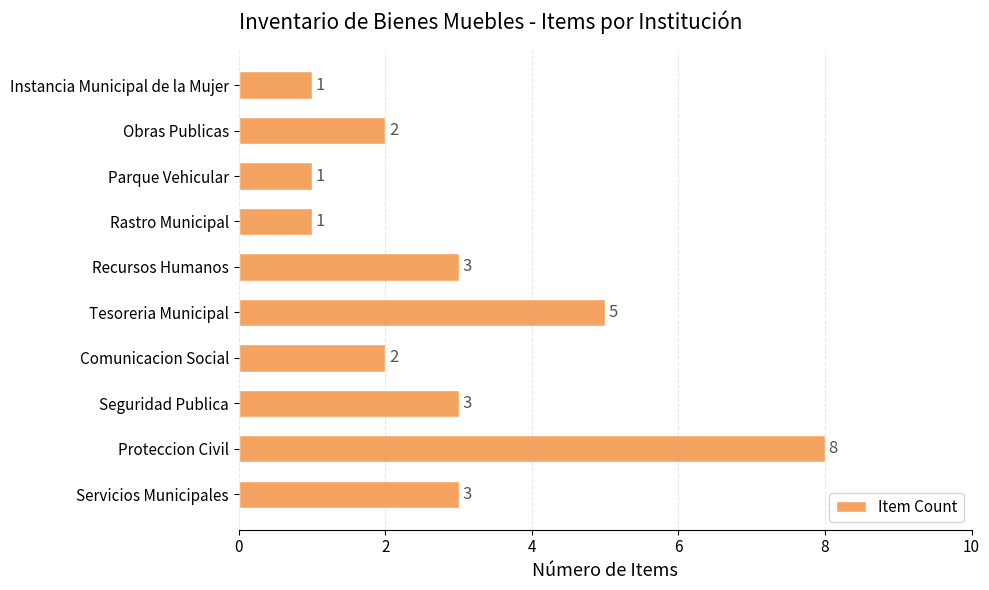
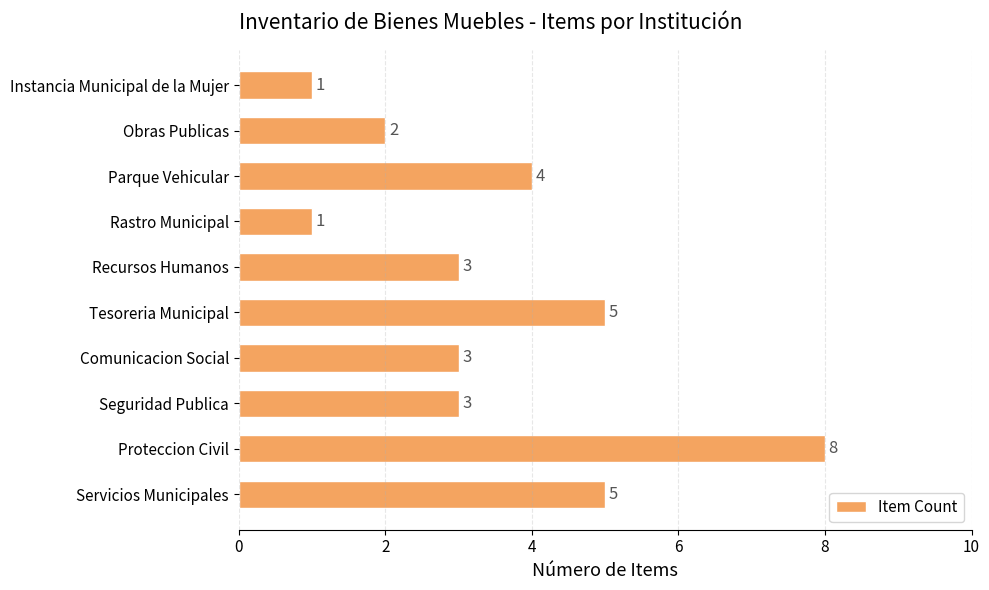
Parque Vehicular: 1 -> 4
Comunicacion Social: 2 -> 3
Servicios Municipales: 3 -> 5
